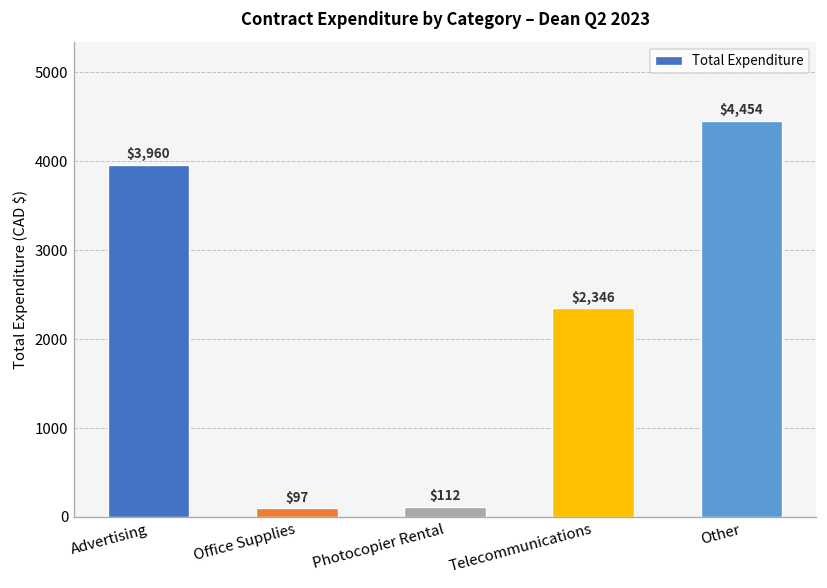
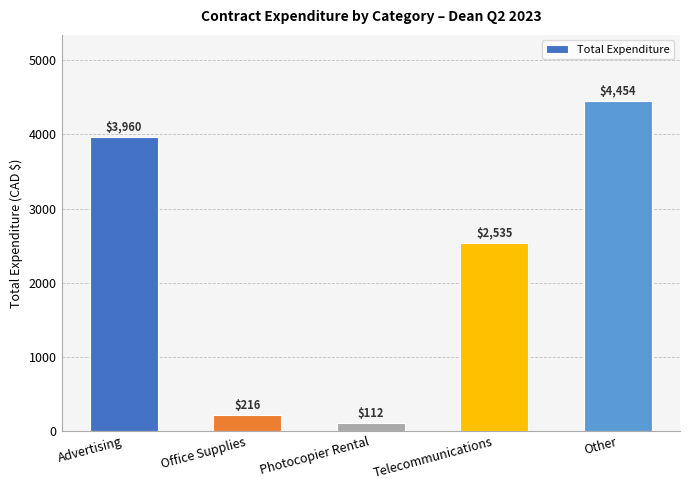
Office Supplies: $97 -> $216
Telecommunications: $2,346 -> $2,535
